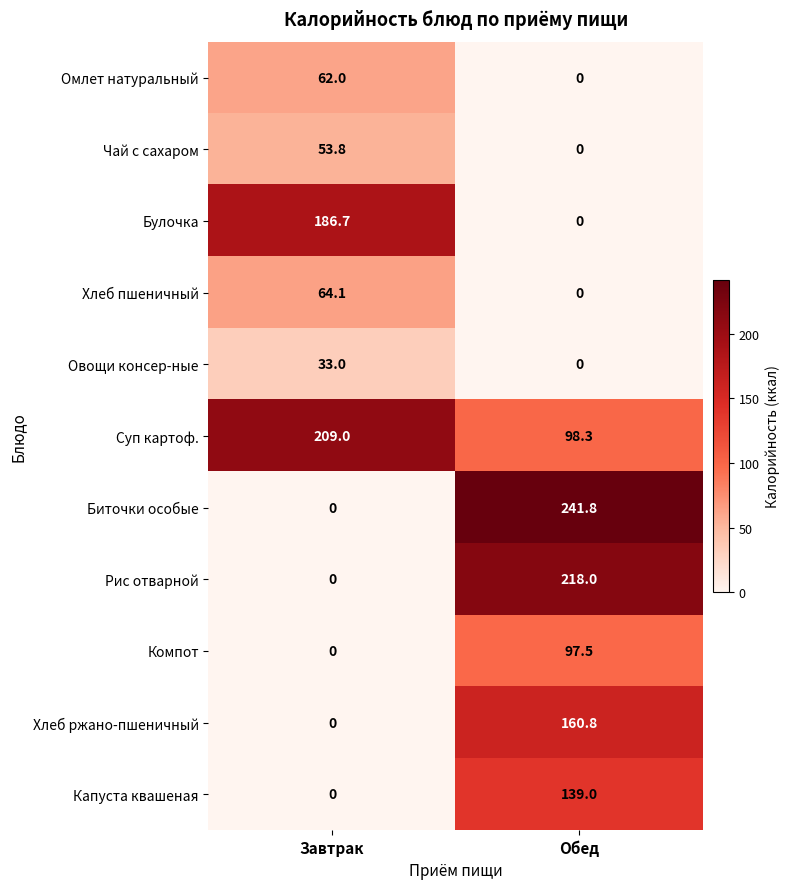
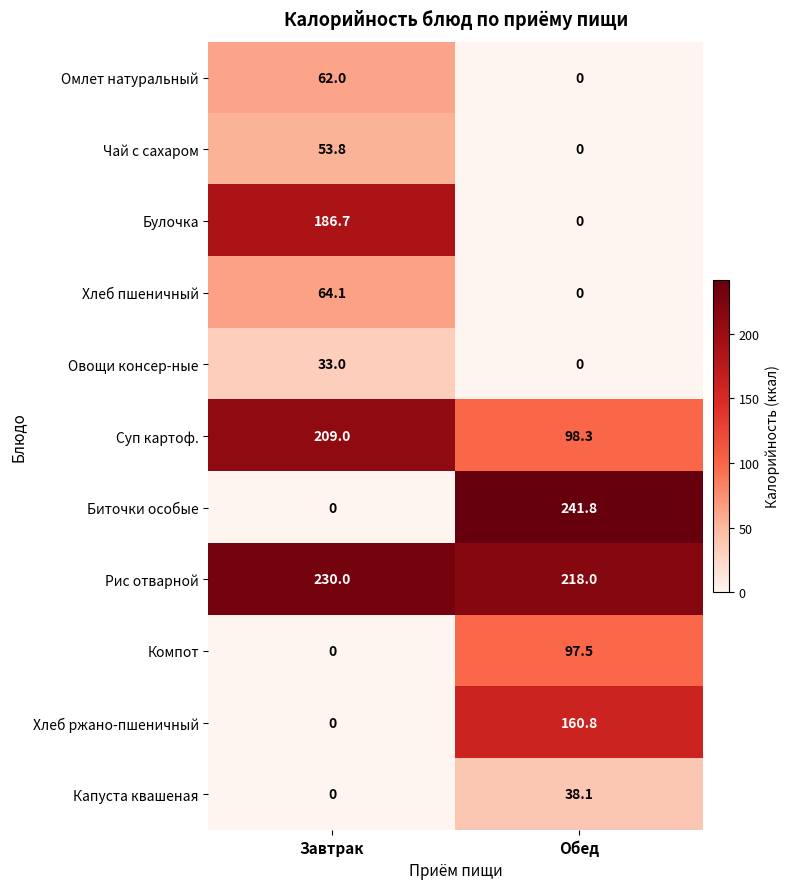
Рис отварной, Завтрак: 0 -> 230.0
Капуста квашеная, Обед: 139.0 -> 38.1
